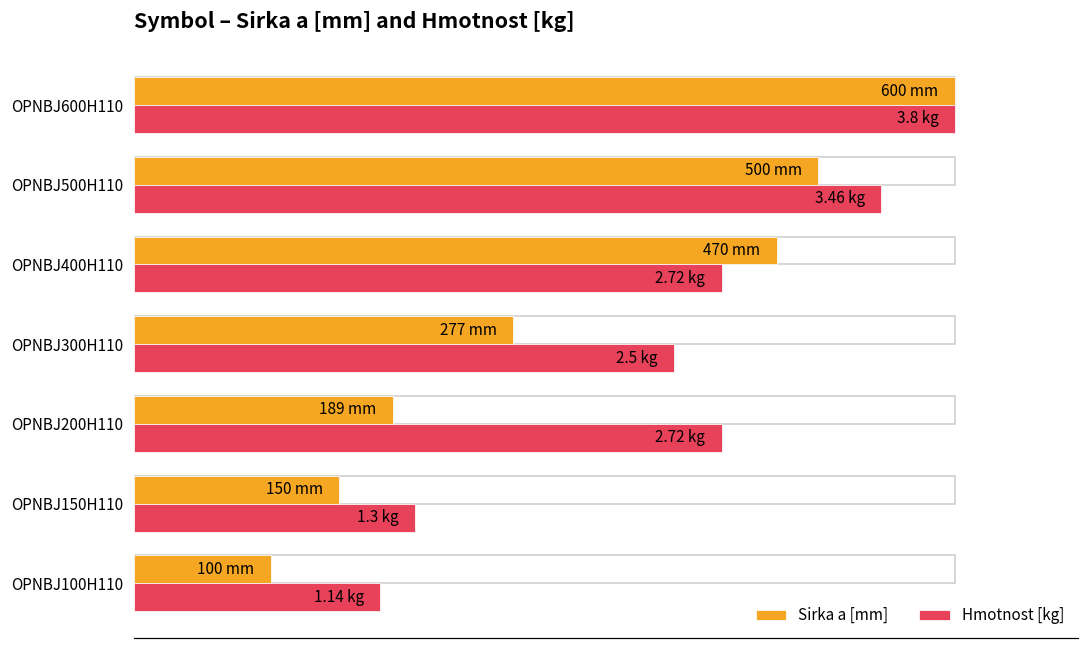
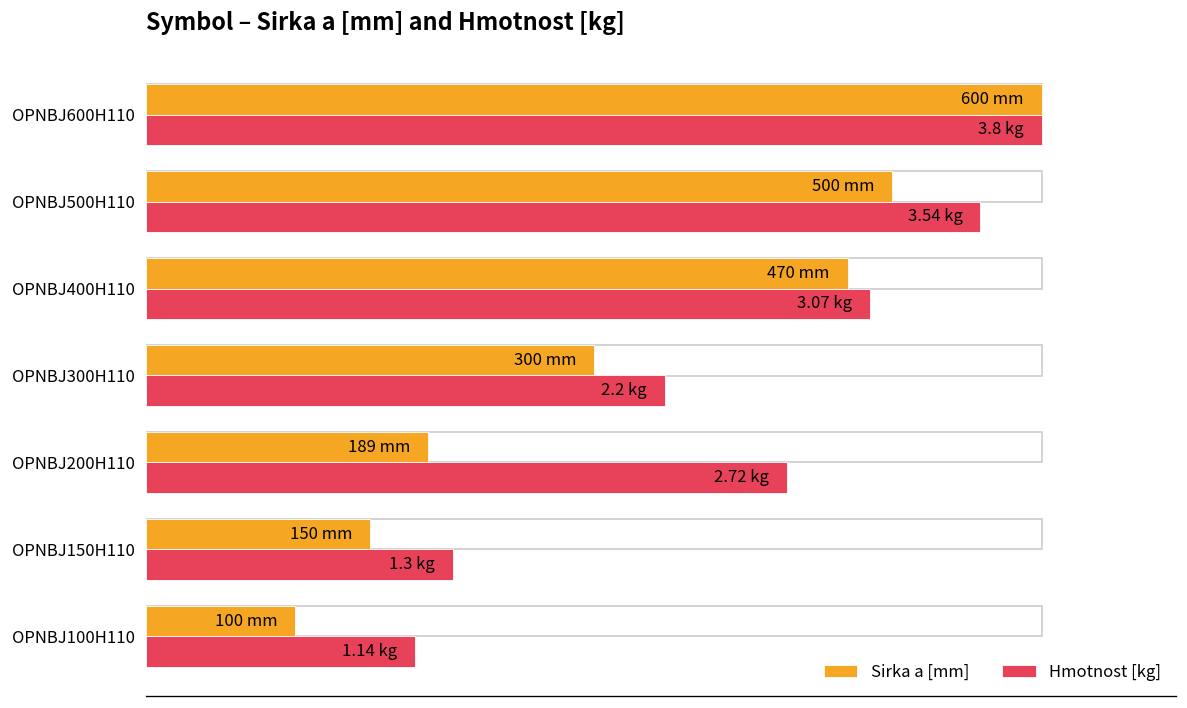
Hmotnost [kg], OPNBJ500H110: 3.46 -> 3.54
Hmotnost [kg], OPNBJ400H110: 2.72 -> 3.07
Sirka a [mm], OPNBJ300H110: 277 -> 300
Hmotnost [kg], OPNBJ300H110: 2.5 -> 2.2
